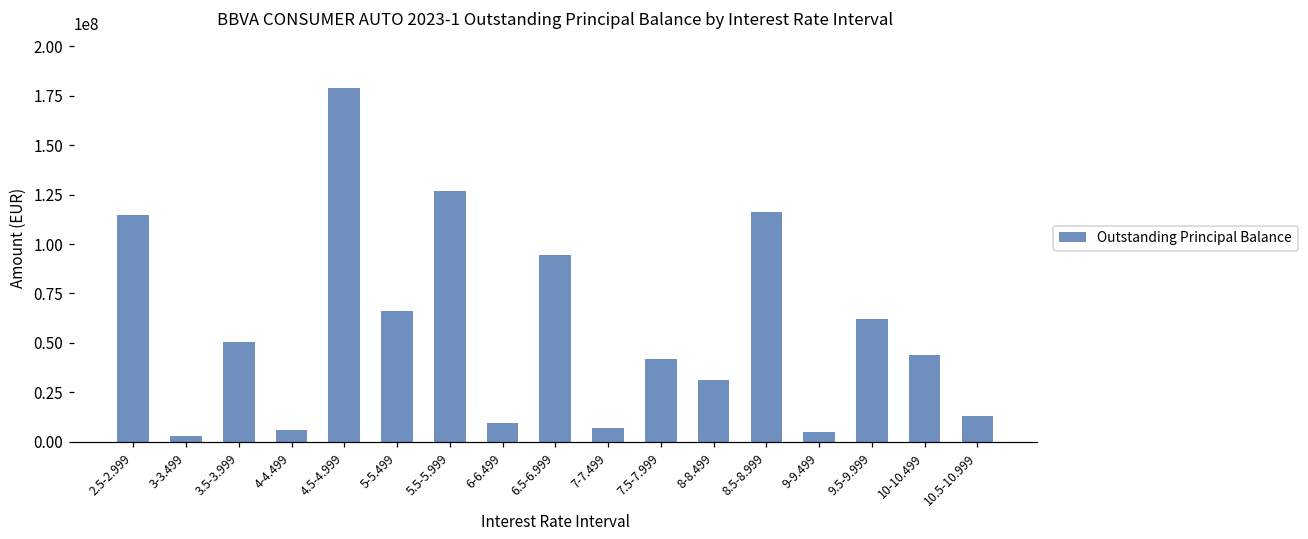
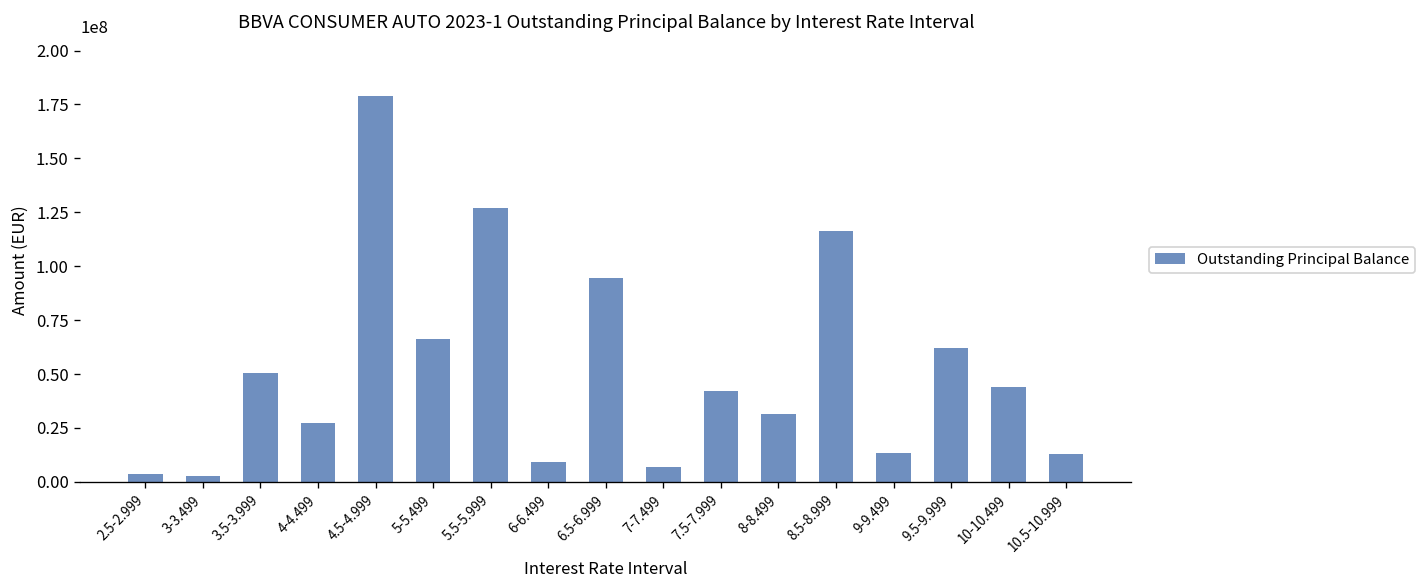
2.5-2.999: 115000000 -> 4000000
4-4.499: 6000000 -> 28000000
9-9.499: 5000000 -> 13000000
